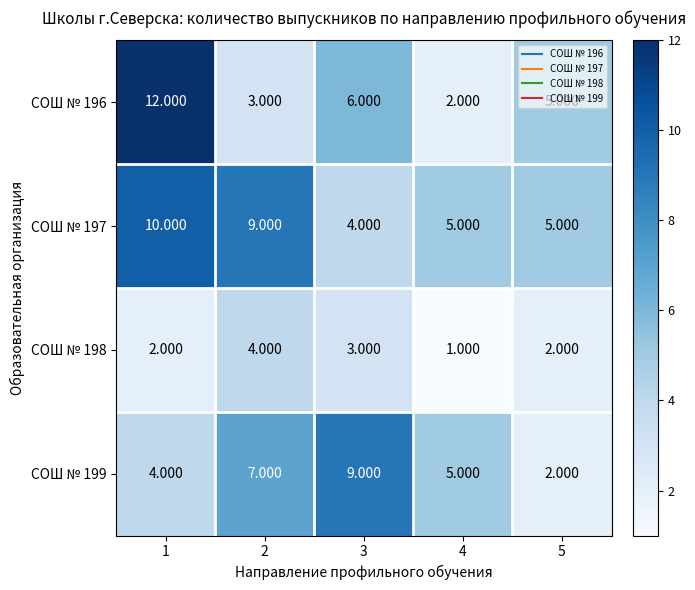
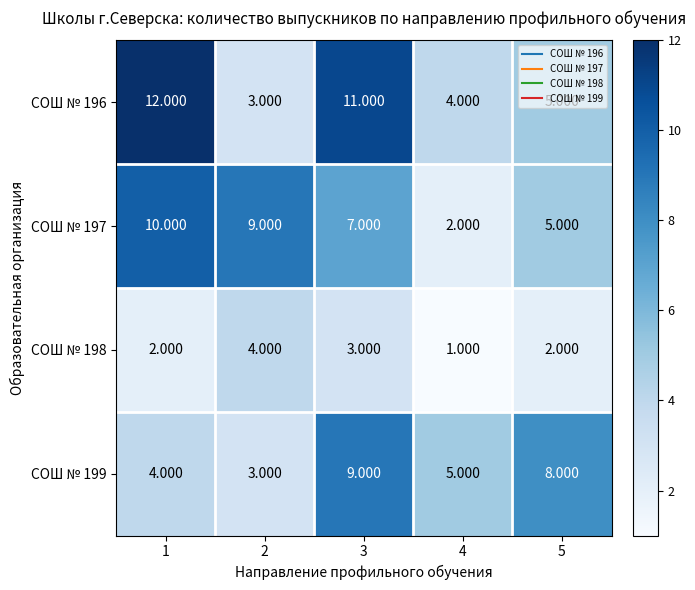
СОШ № 196, 3: 6.000 -> 11.000
СОШ № 196, 4: 2.000 -> 4.000
СОШ № 197, 3: 4.000 -> 7.000
СОШ № 197, 4: 5.000 -> 2.000
СОШ № 199, 2: 7.000 -> 3.000
СОШ № 199, 5: 2.000 -> 8.000
